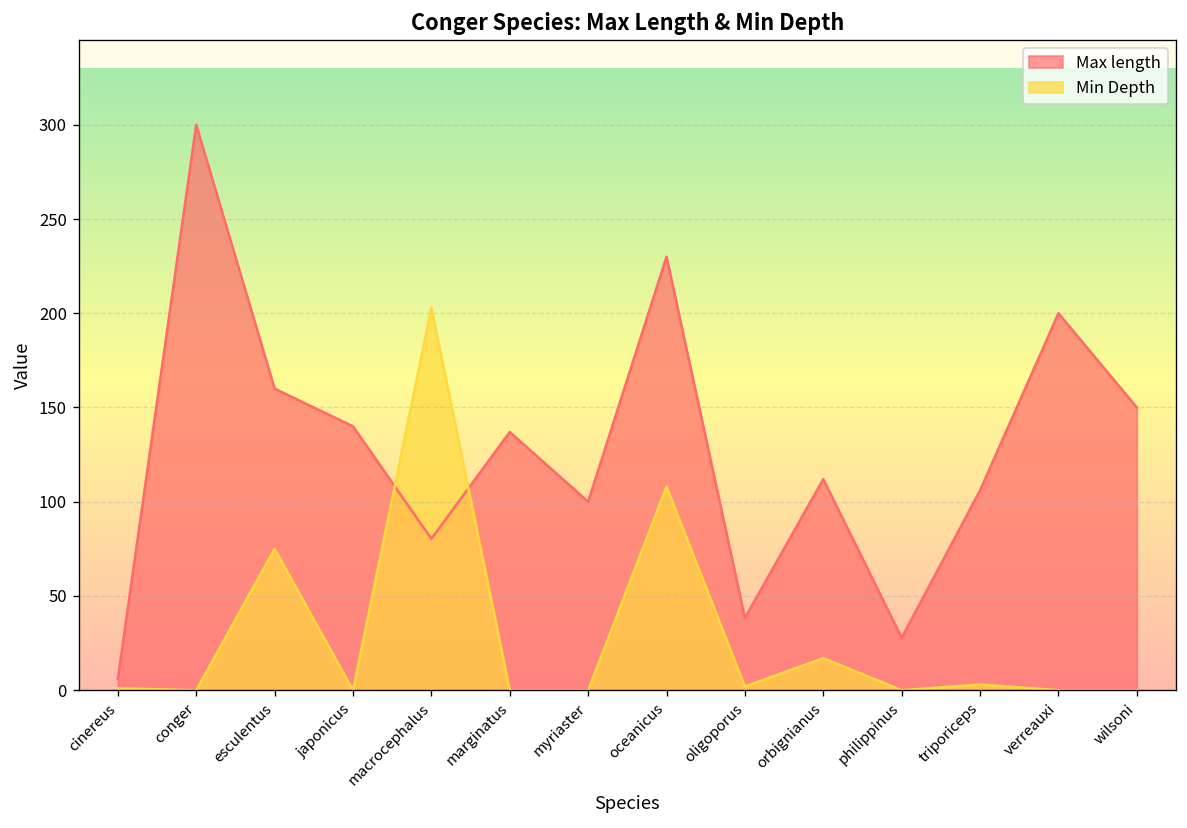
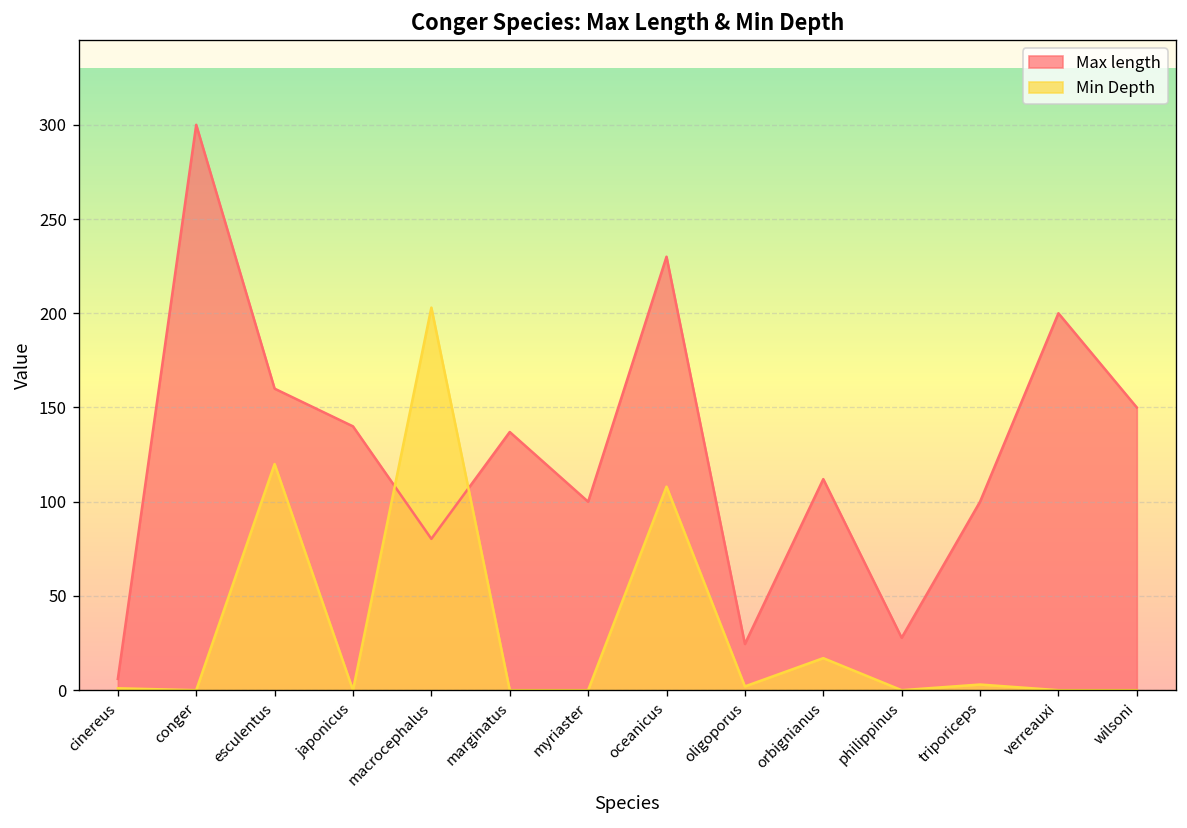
Min Depth, esculentus: 75 -> 120
Max length, oligoporus: 38 -> 25
Max length, triporiceps: 106 -> 100
